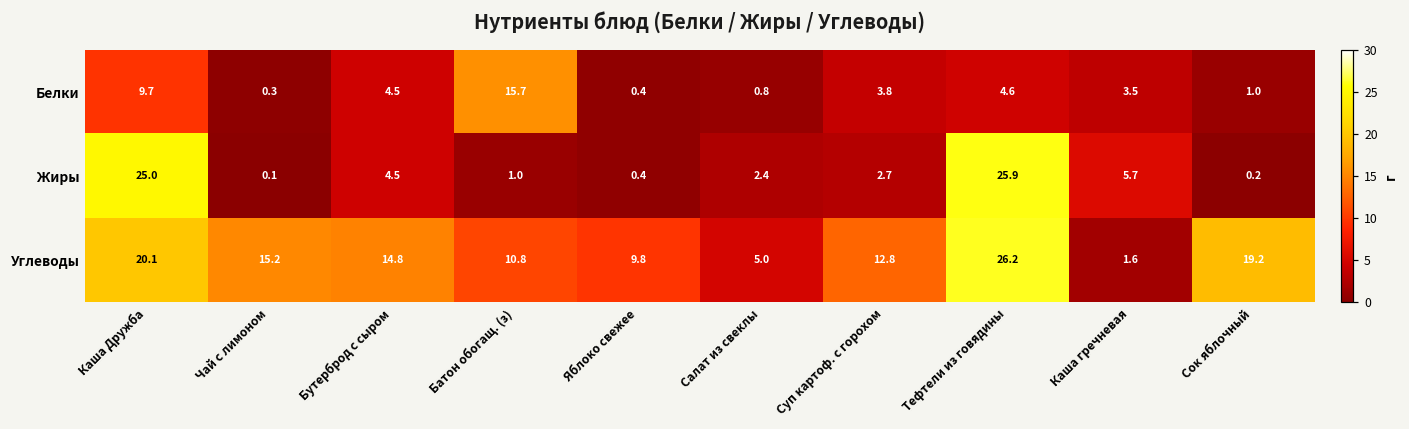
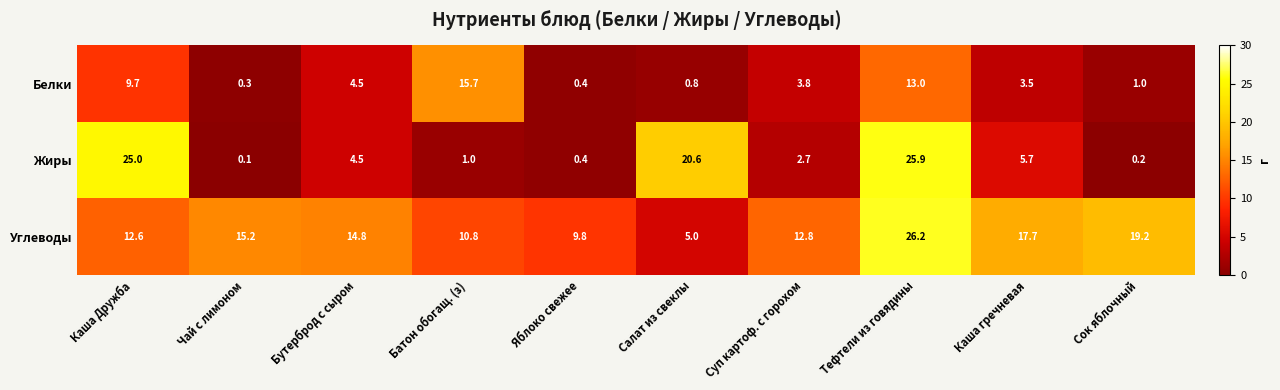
Белки, Тефтели из говядины: 4.6 -> 13.0
Жиры, Салат из свеклы: 2.4 -> 20.6
Углеводы, Каша Дружба: 20.1 -> 12.6
Углеводы, Каша гречневая: 1.6 -> 17.7
